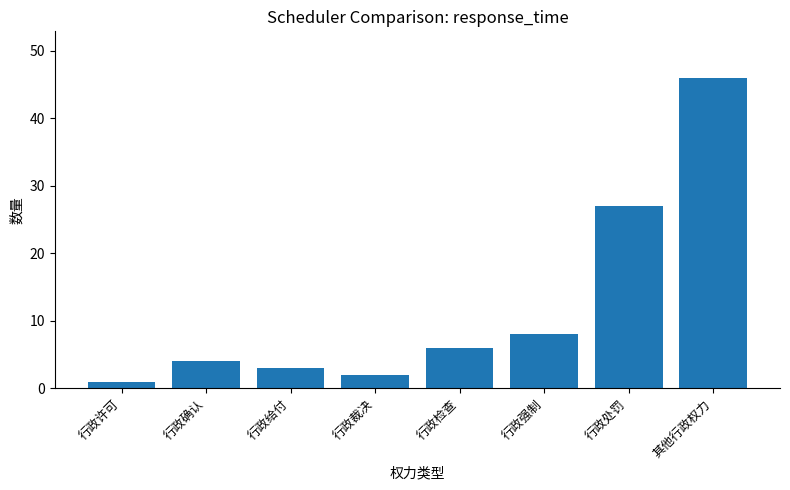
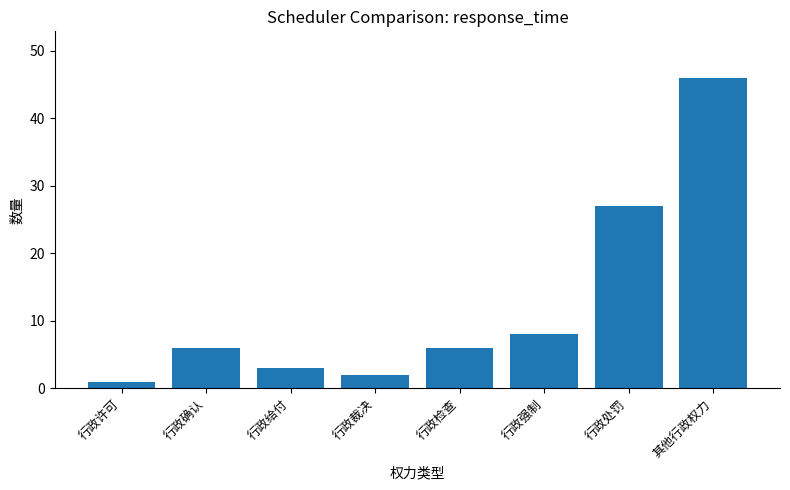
行政确认: 4 -> 6
